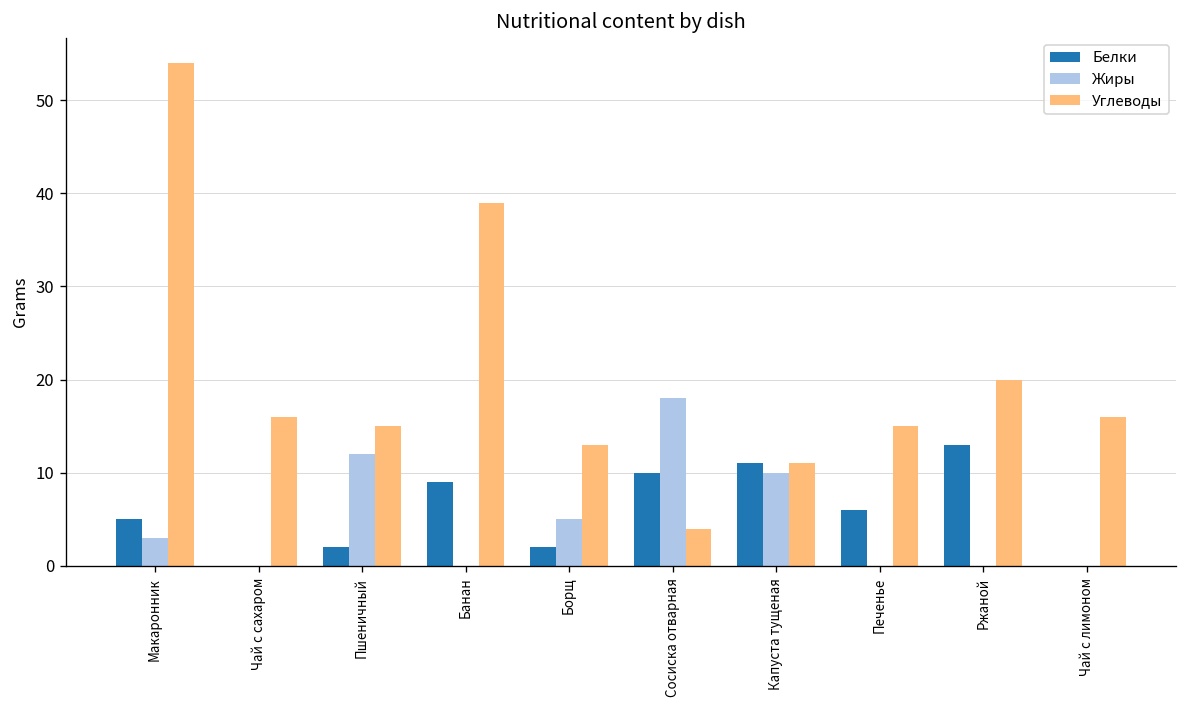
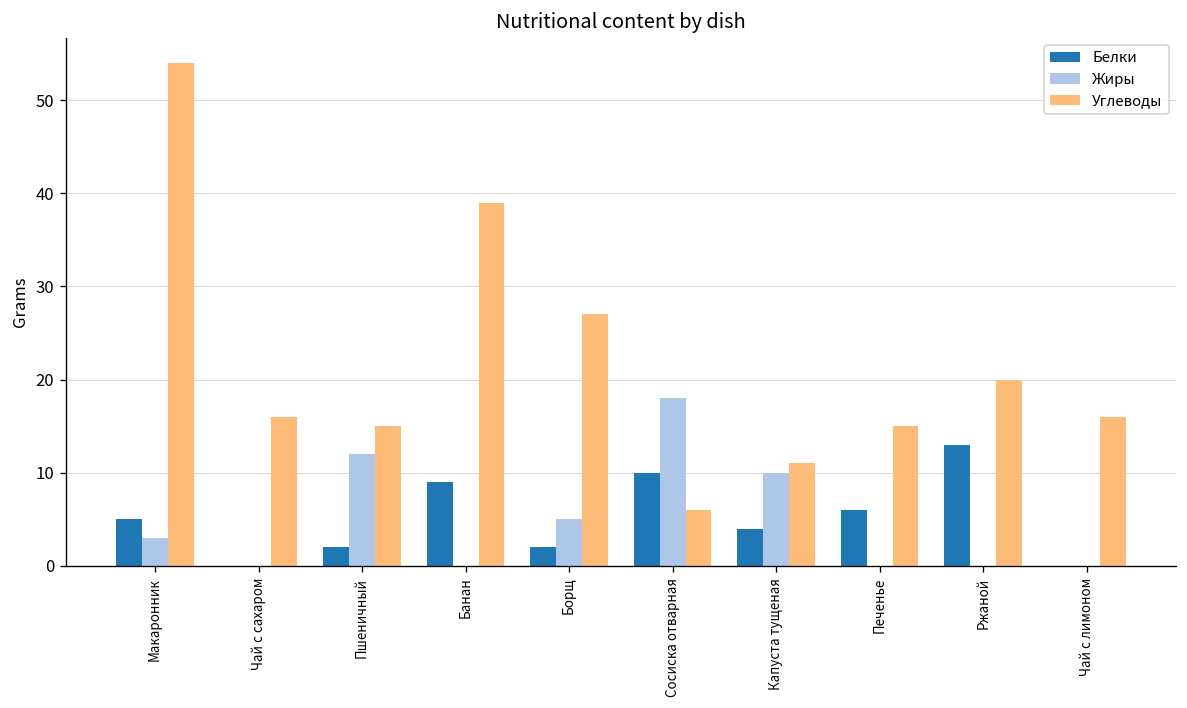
Углеводы, Борщ: 13 -> 27
Углеводы, Сосиска отварная: 4 -> 6
Белки, Капуста тущеная: 11 -> 4
